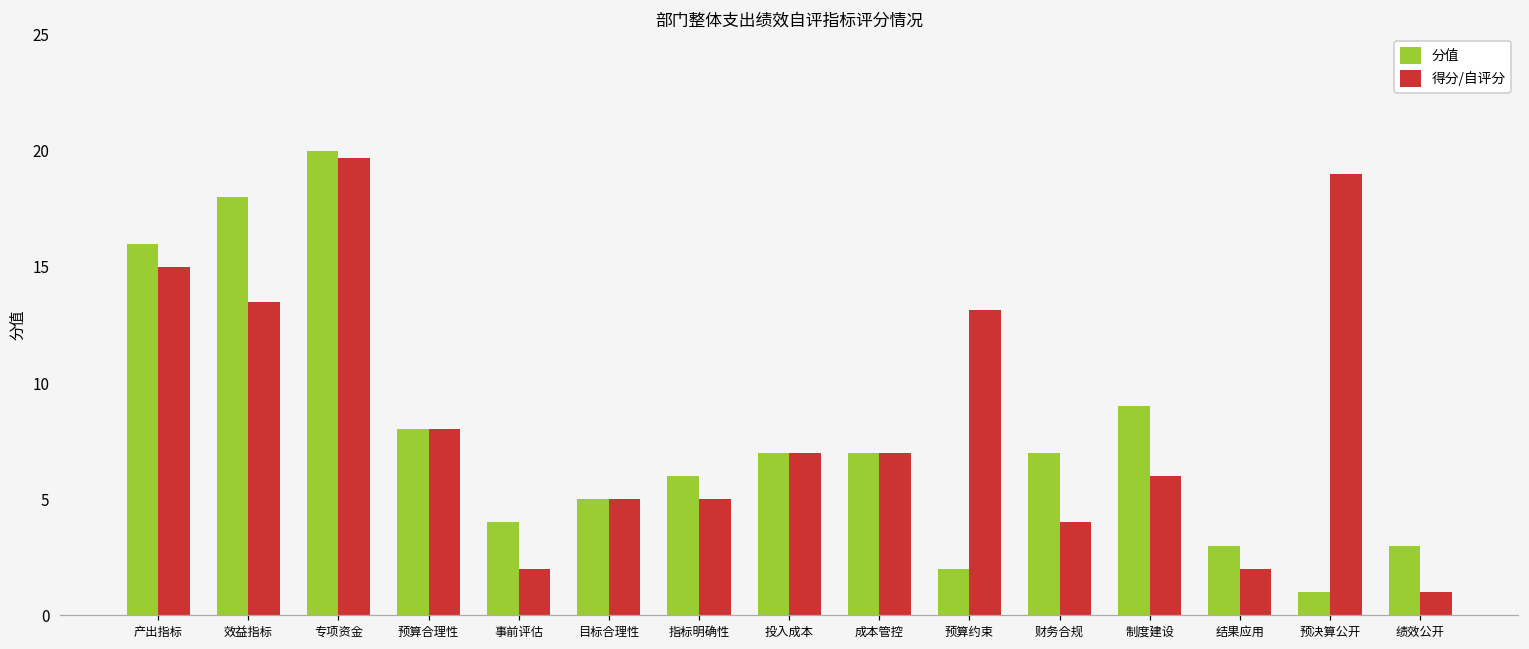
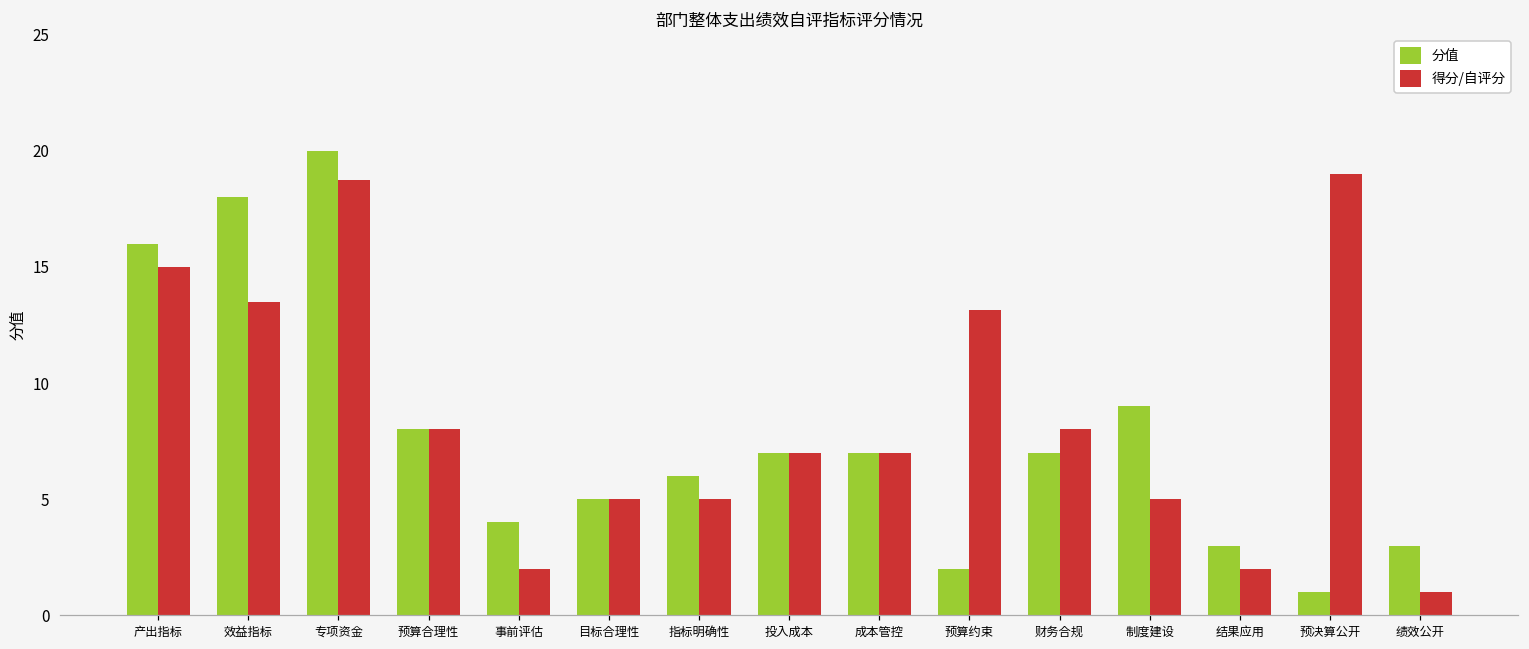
得分/自评分, 专项资金: 19.7 -> 18.8
得分/自评分, 财务合规: 4 -> 8
得分/自评分, 制度建设: 6 -> 5
